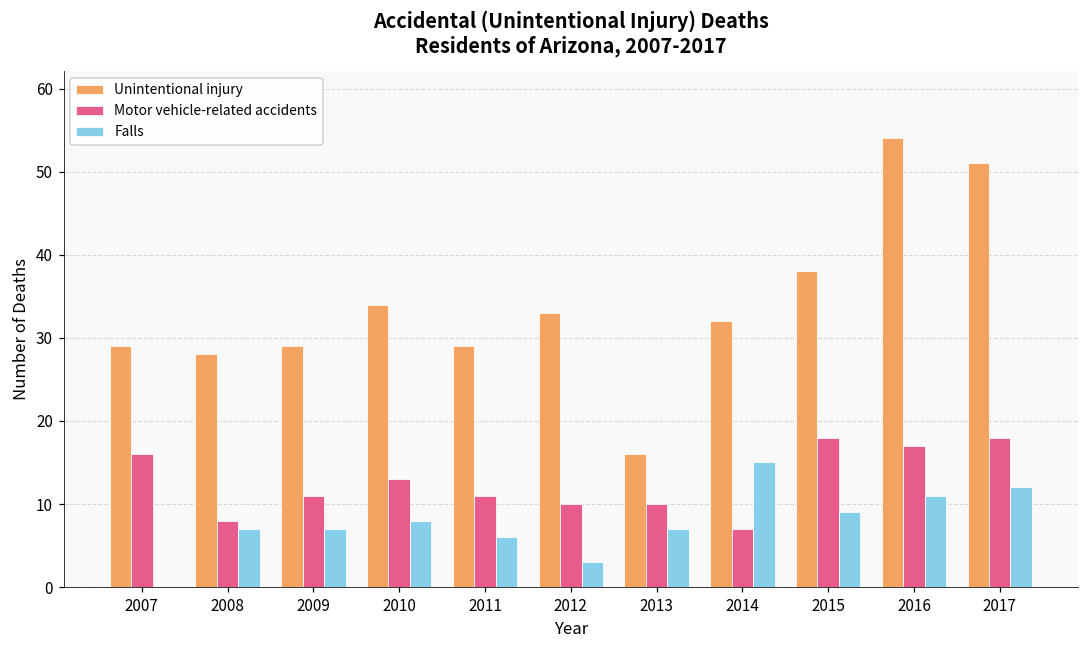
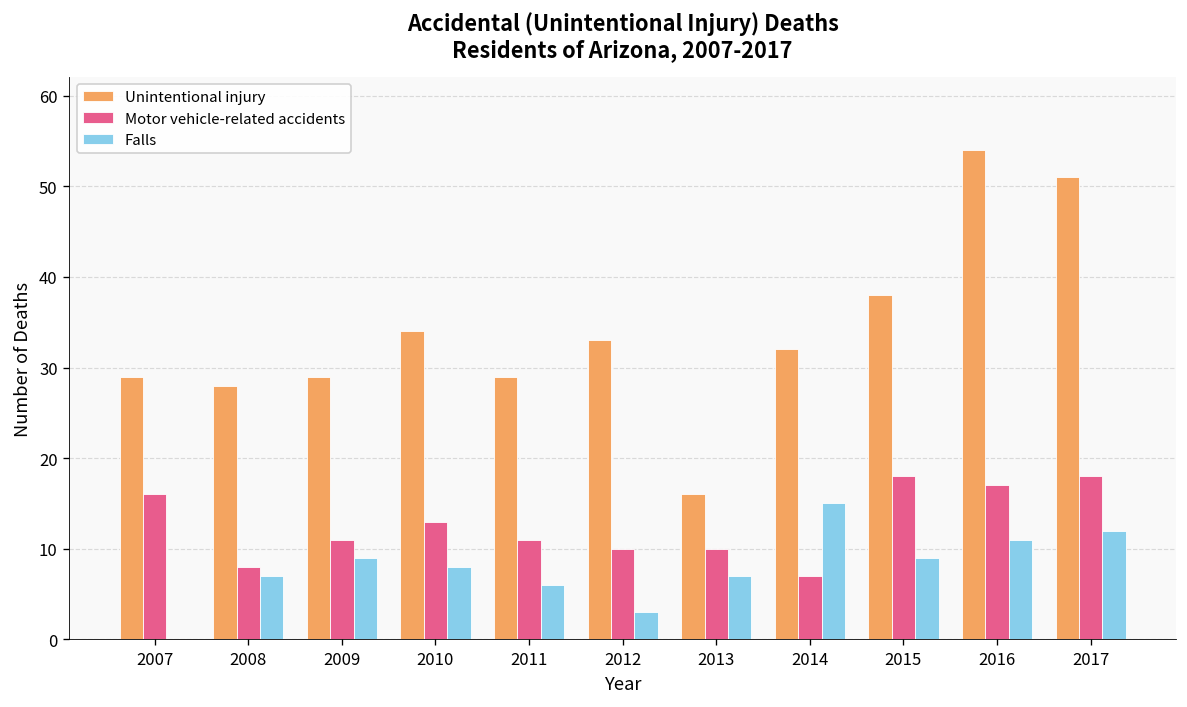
Falls, 2009: 7 -> 9
